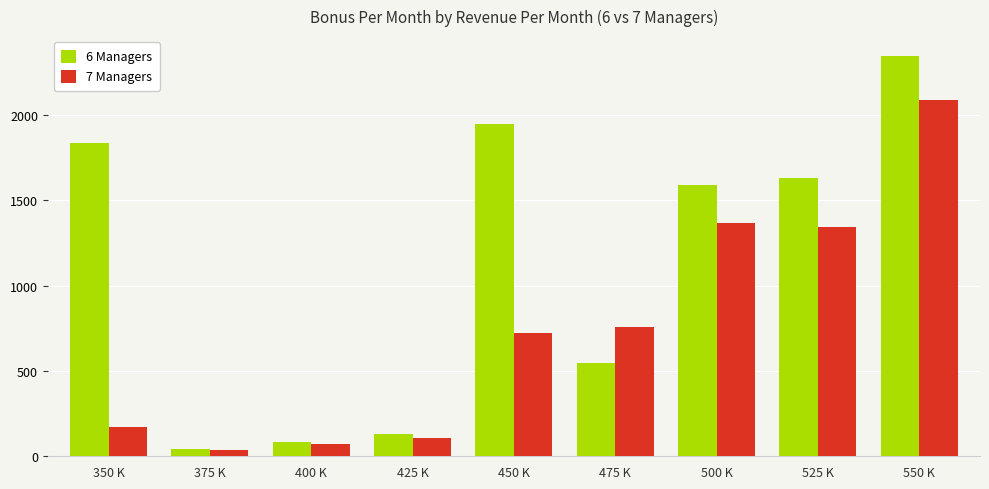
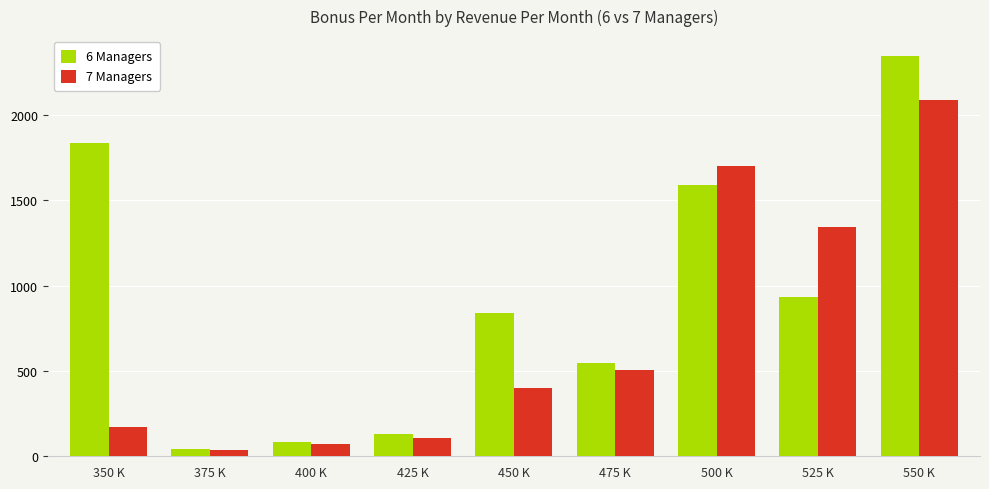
6 Managers, 450 K: 1950 -> 840
7 Managers, 450 K: 720 -> 400
7 Managers, 475 K: 760 -> 510
7 Managers, 500 K: 1370 -> 1700
6 Managers, 525 K: 1630 -> 930
